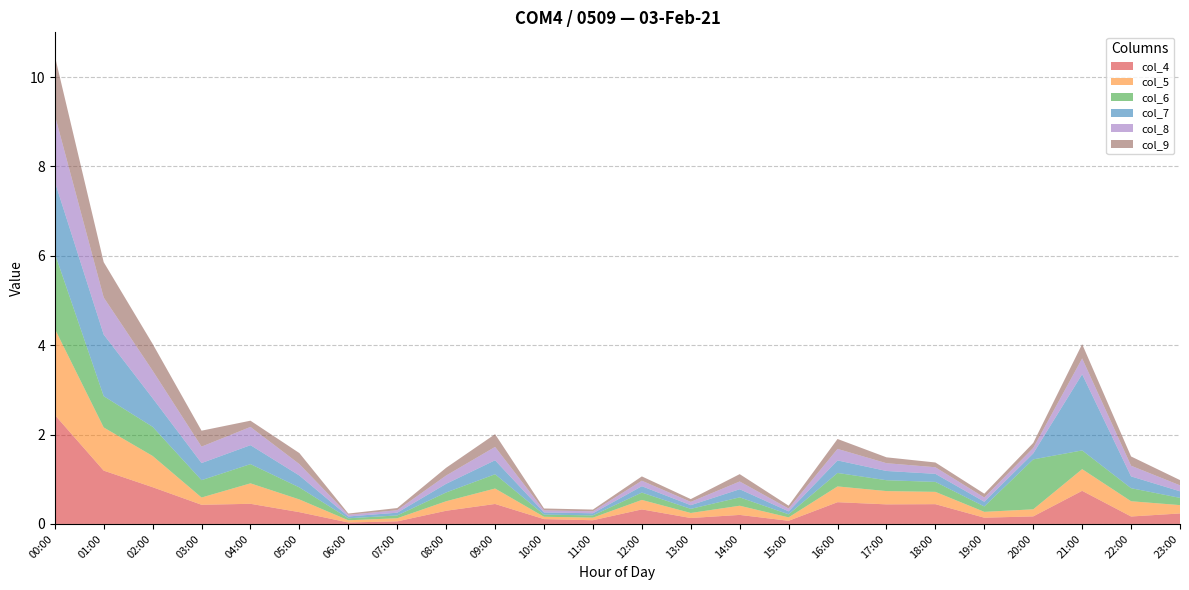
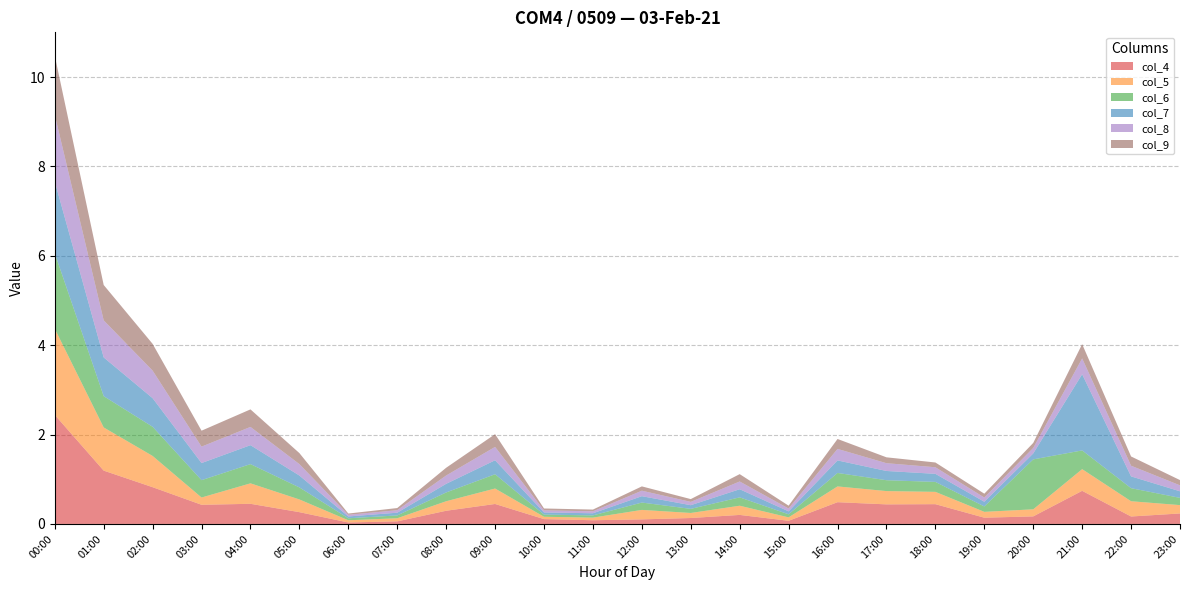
col_7, 01:00: 1.4 -> 0.9
col_9, 04:00: 0.1 -> 0.4
col_4, 12:00: 0.3 -> 0.1
